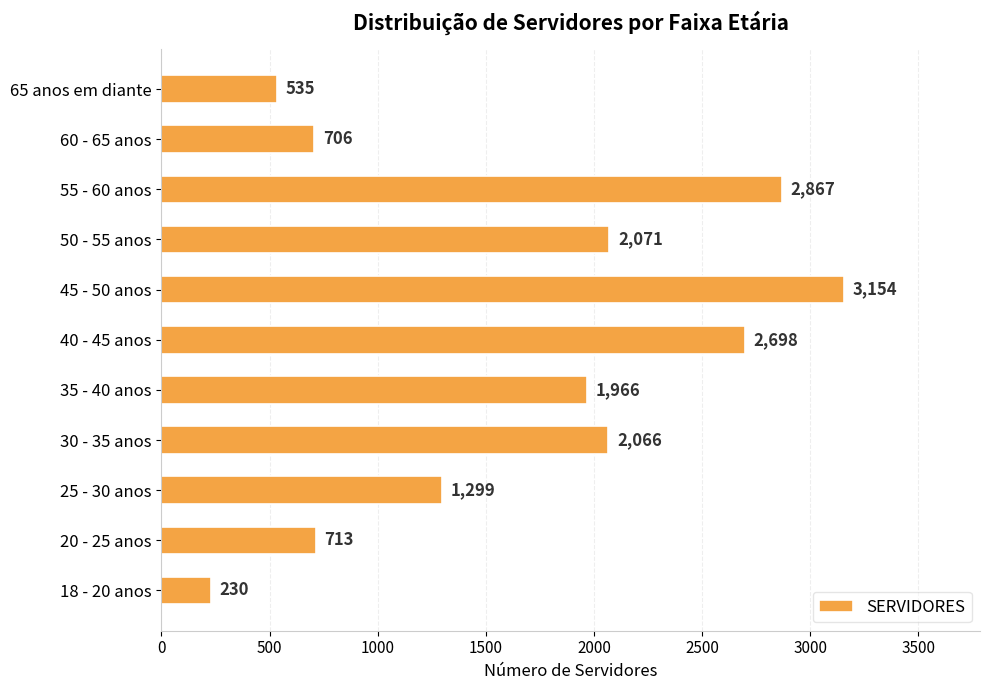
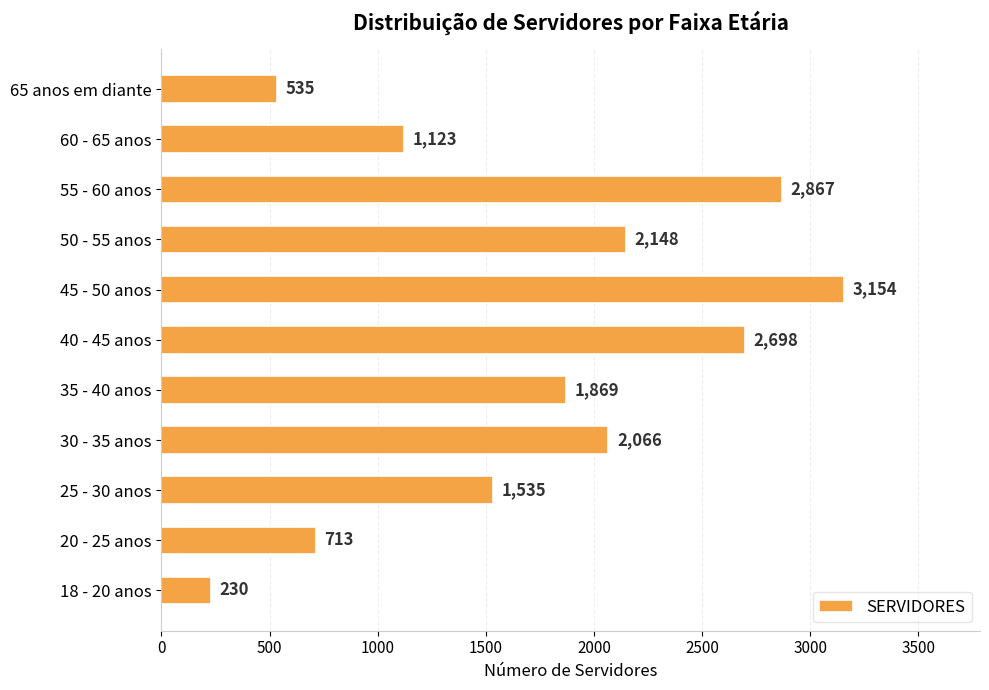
60 - 65 anos: 706 -> 1,123
50 - 55 anos: 2,071 -> 2,148
35 - 40 anos: 1,966 -> 1,869
25 - 30 anos: 1,299 -> 1,535
